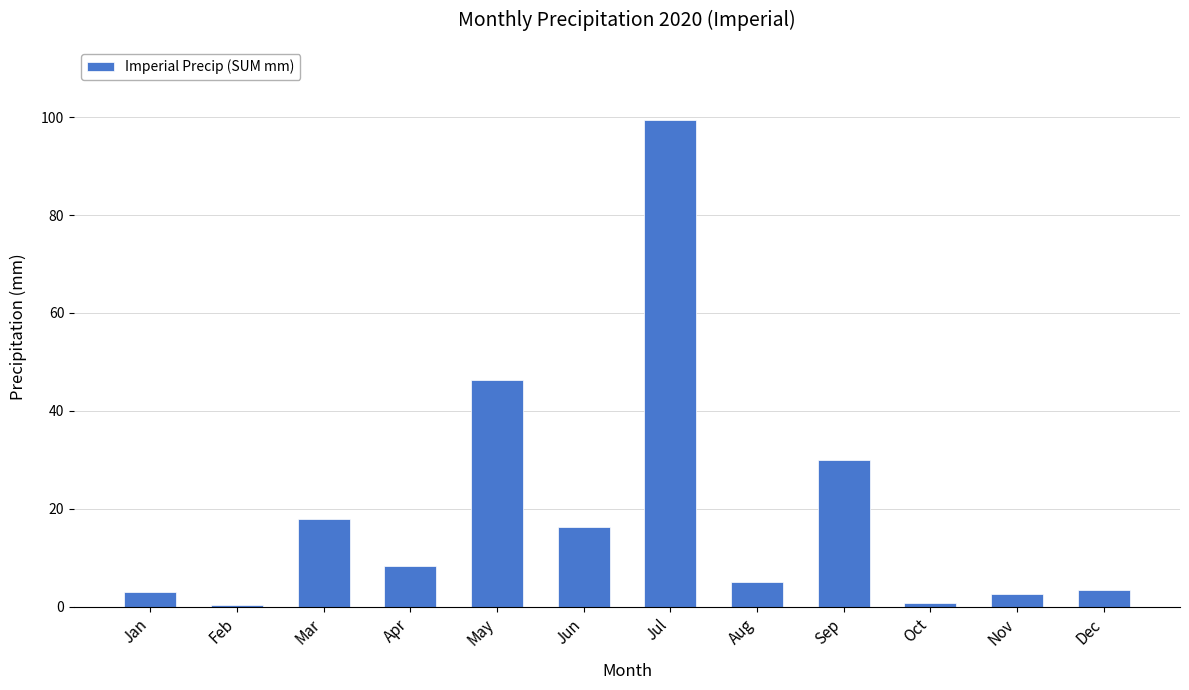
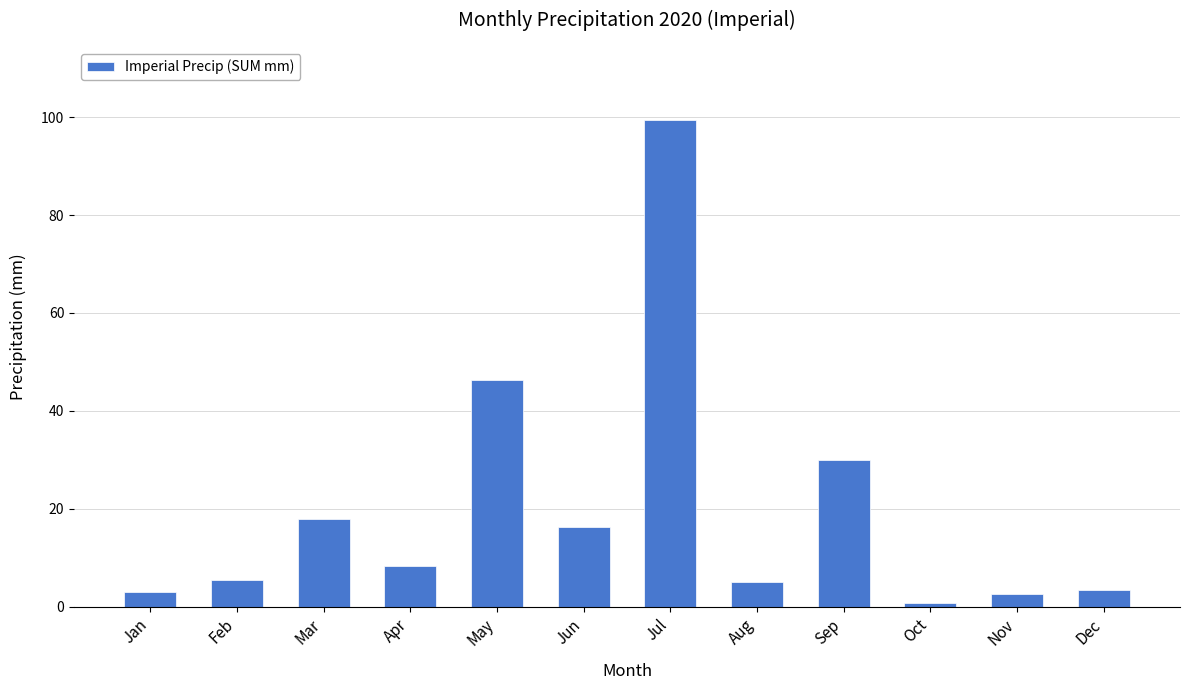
Feb: 0 -> 5
